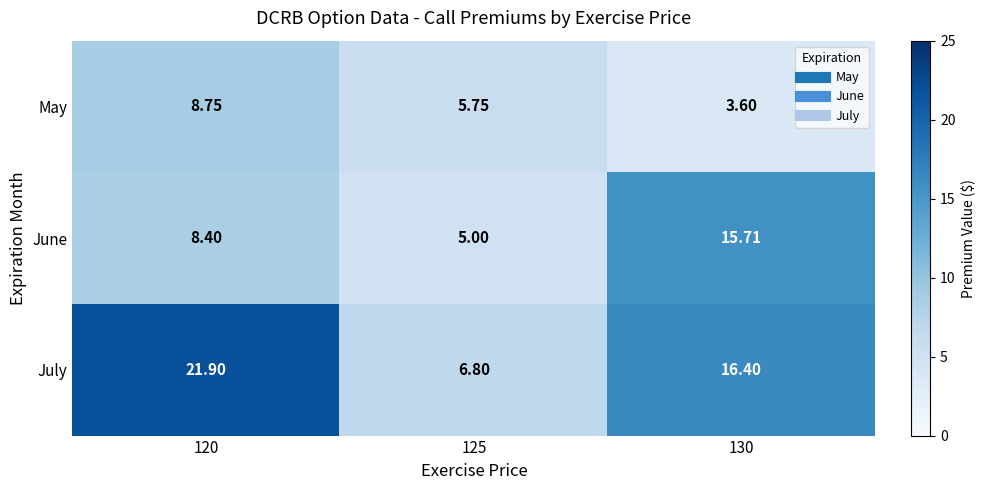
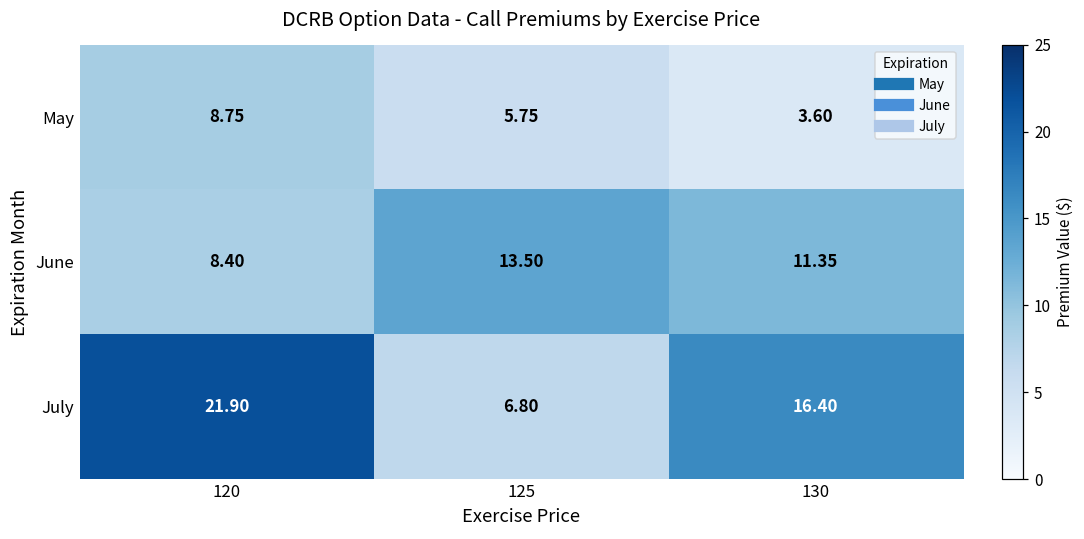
June, 125: 5.00 -> 13.50
June, 130: 15.71 -> 11.35
